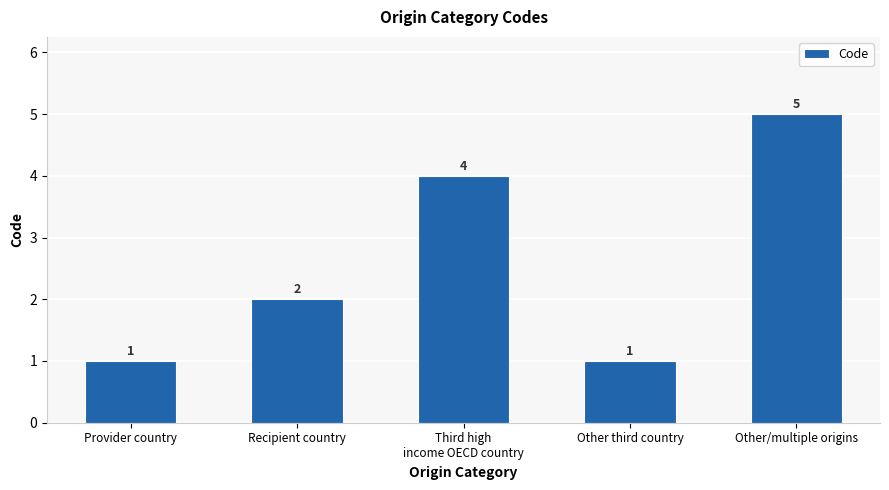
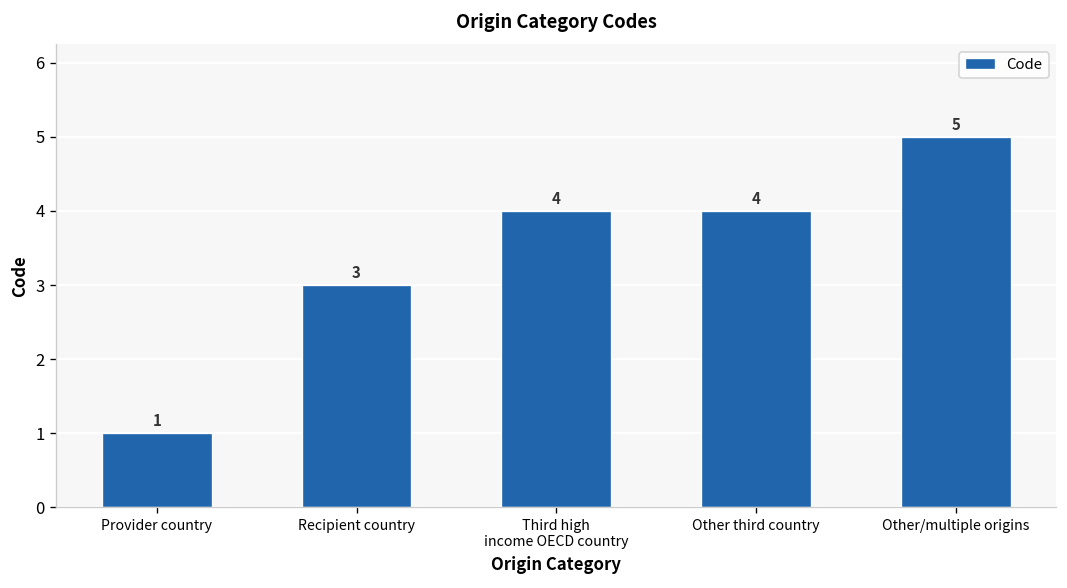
Recipient country: 2 -> 3
Other third country: 1 -> 4
